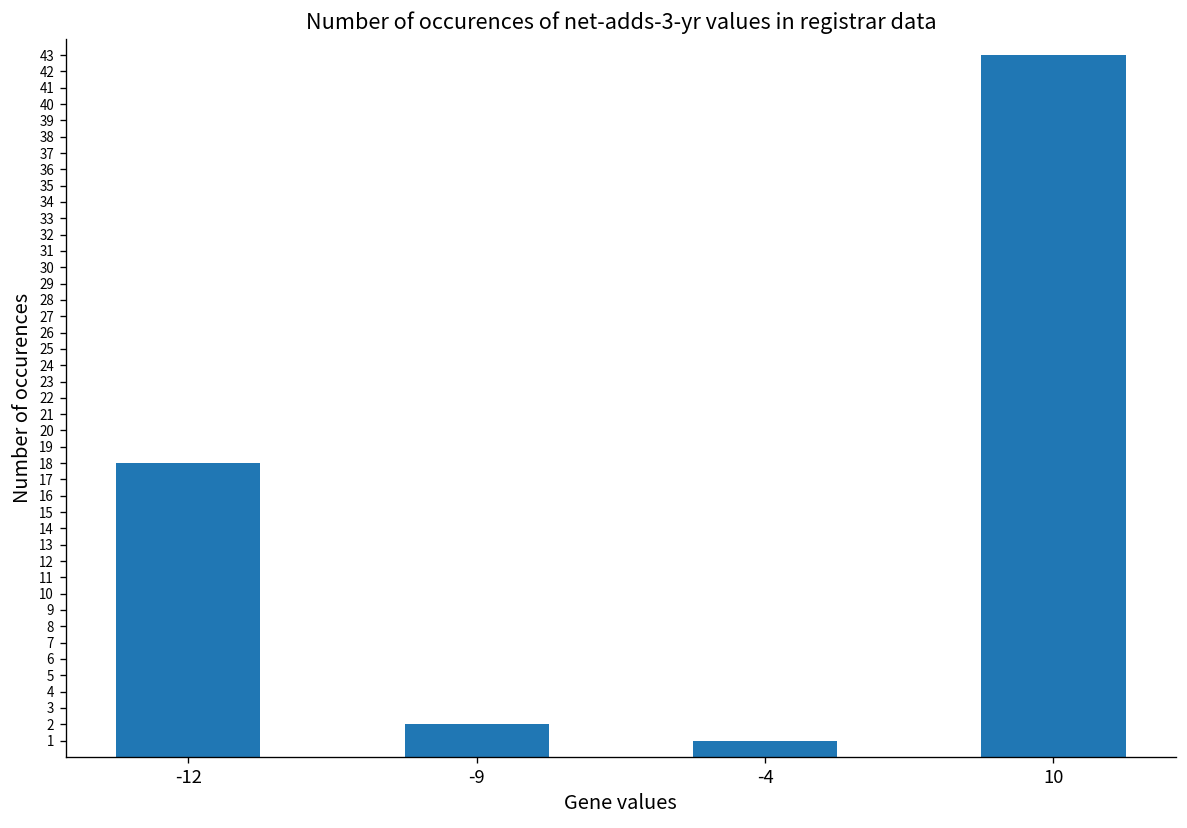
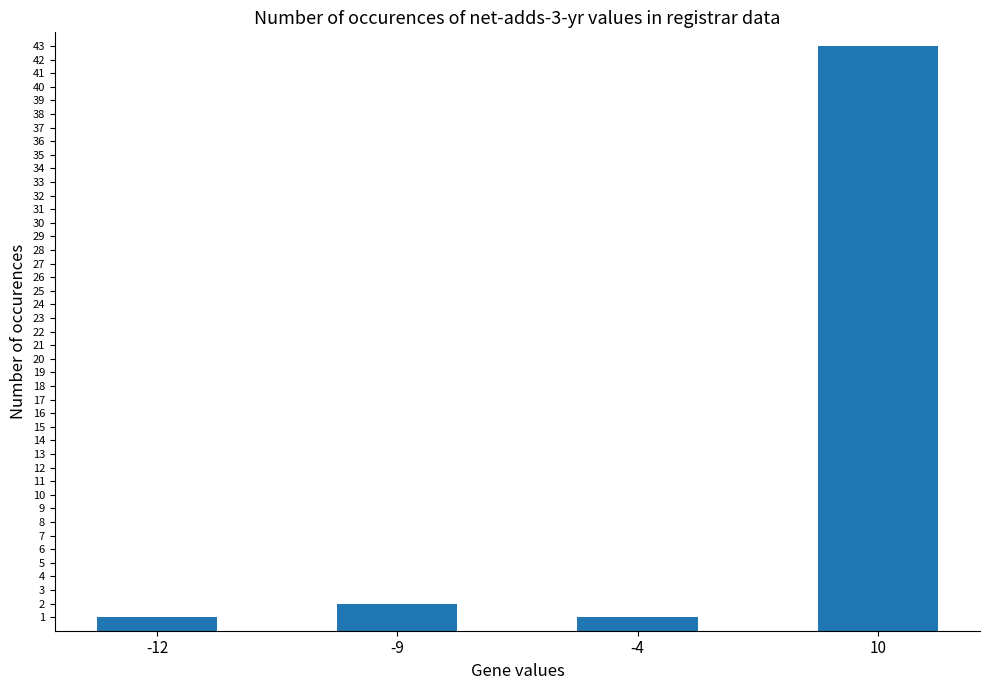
-12: 18 -> 1
